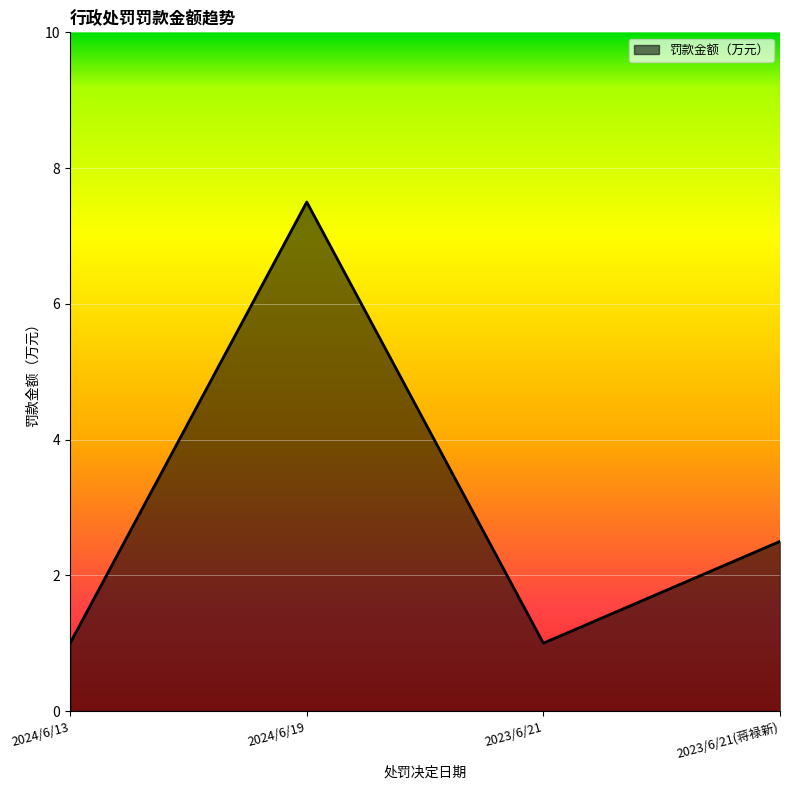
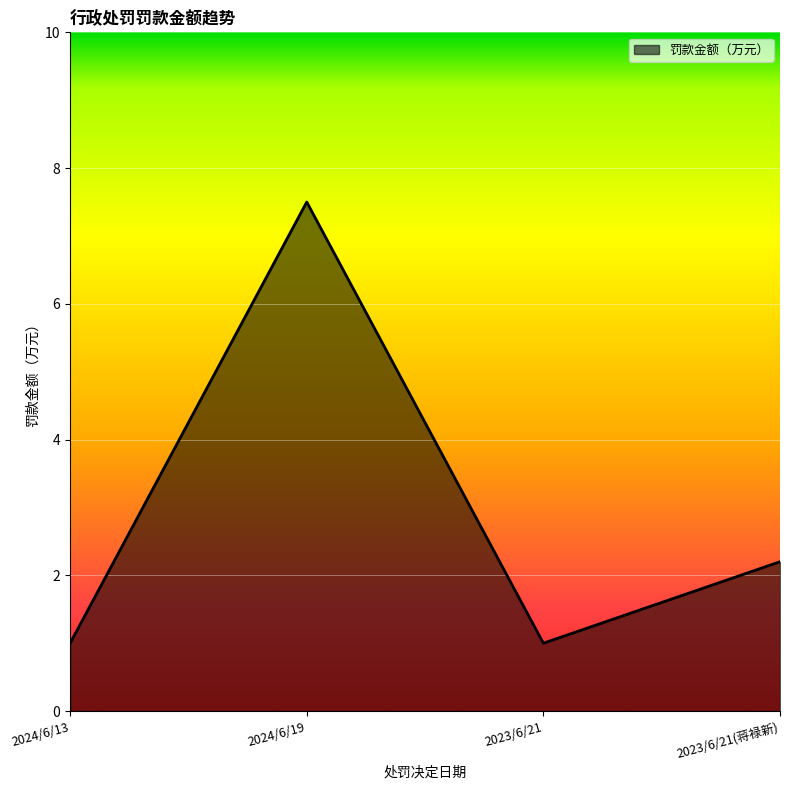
2023/6/21(蒋禄新): 2.5 -> 2.2
